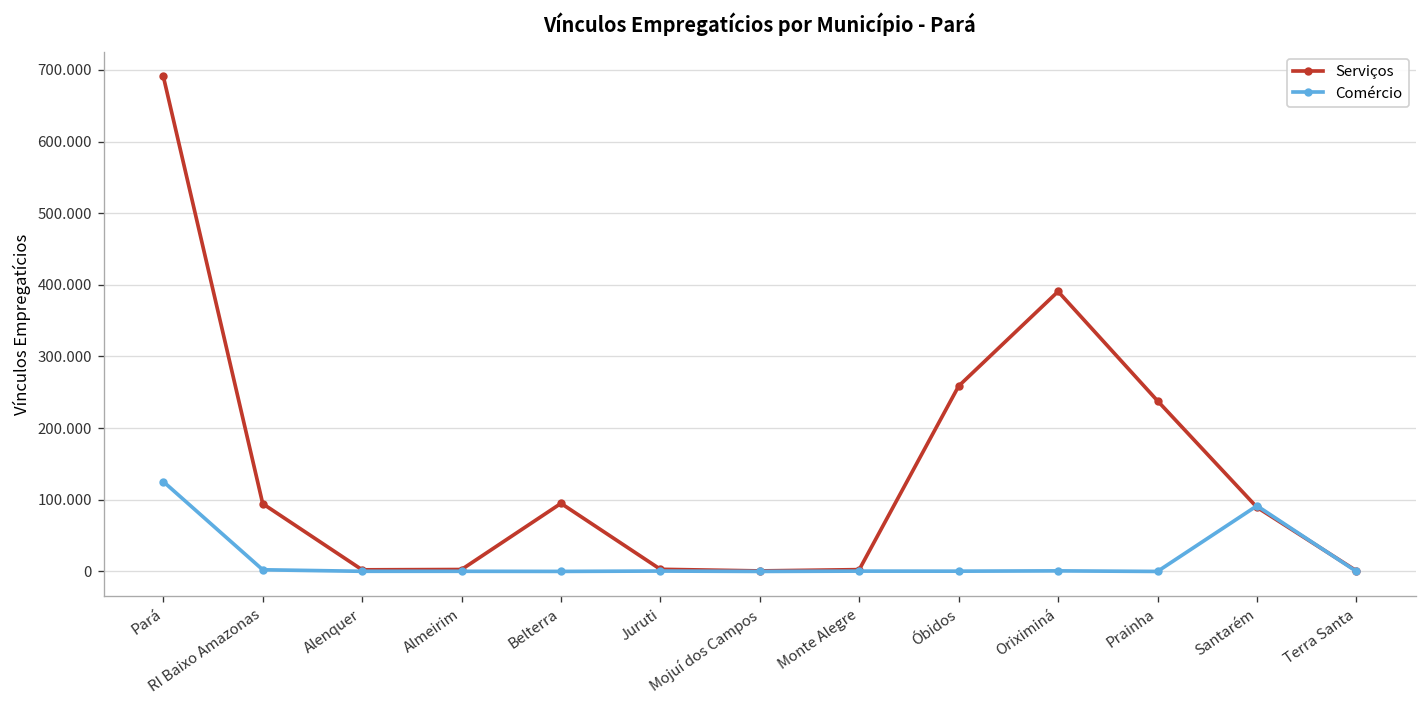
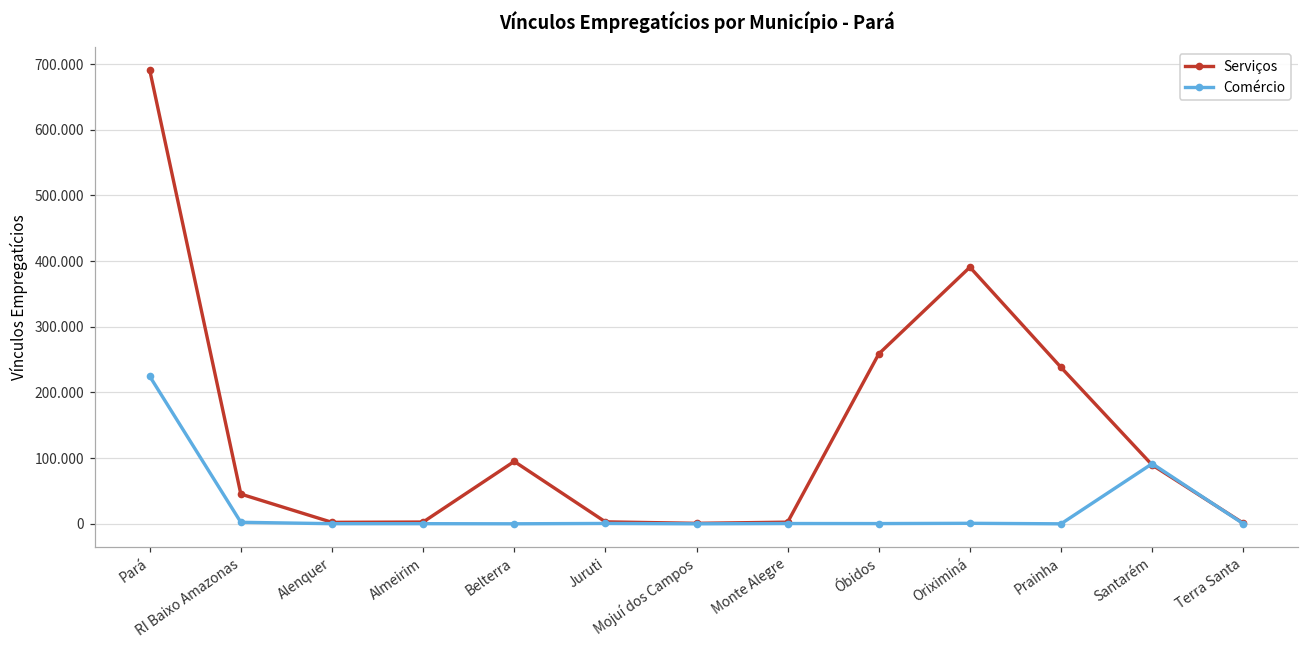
Comércio, Pará: 130 -> 220
Serviços, RI Baixo Amazonas: 90 -> 50
